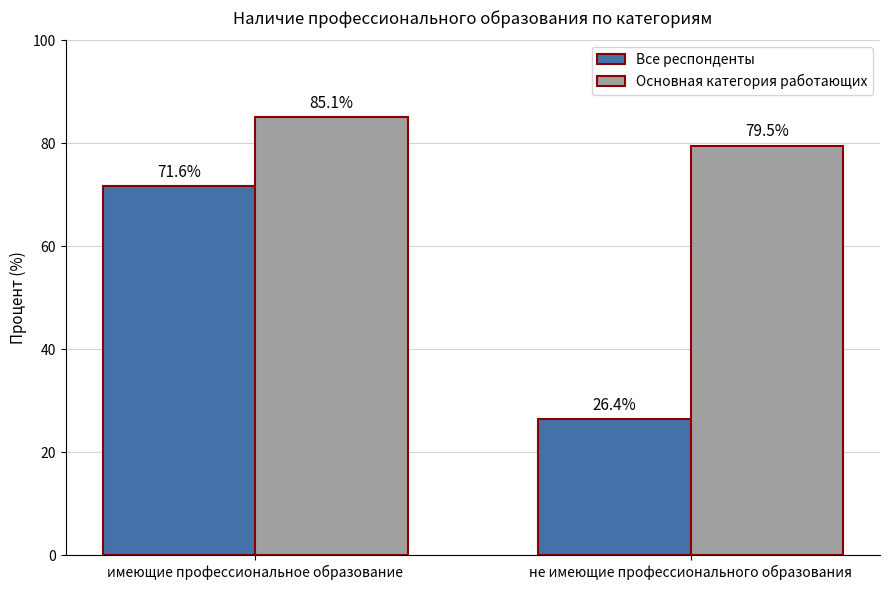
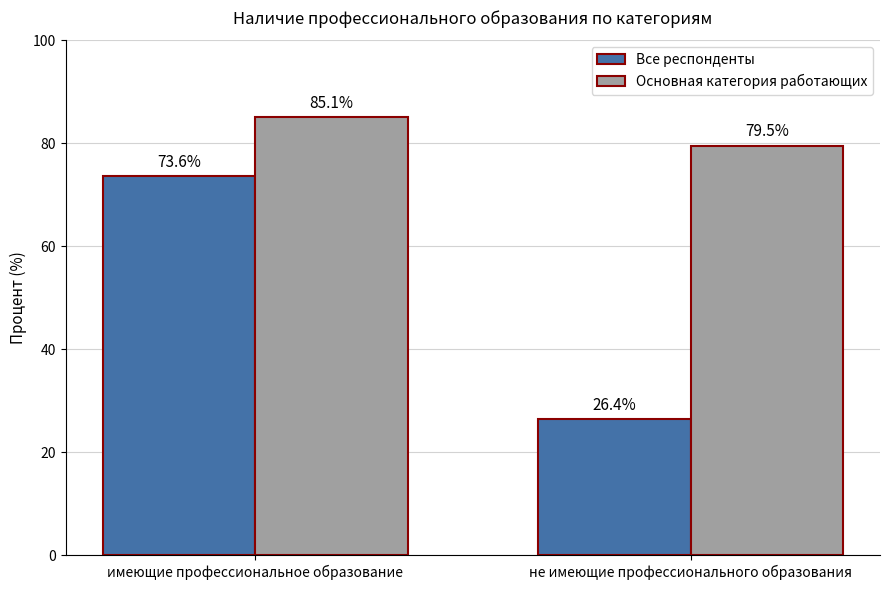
Все респонденты, имеющие профессиональное образование: 71.6% -> 73.6%
